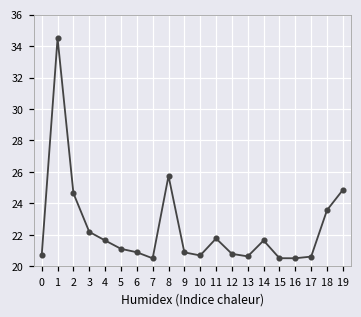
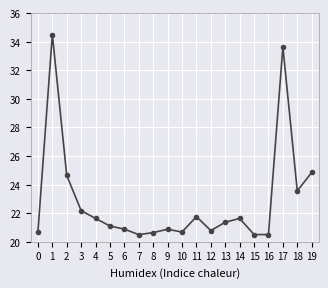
8: 25.7 -> 20.6
13: 20.6 -> 21.4
17: 20.6 -> 33.6
